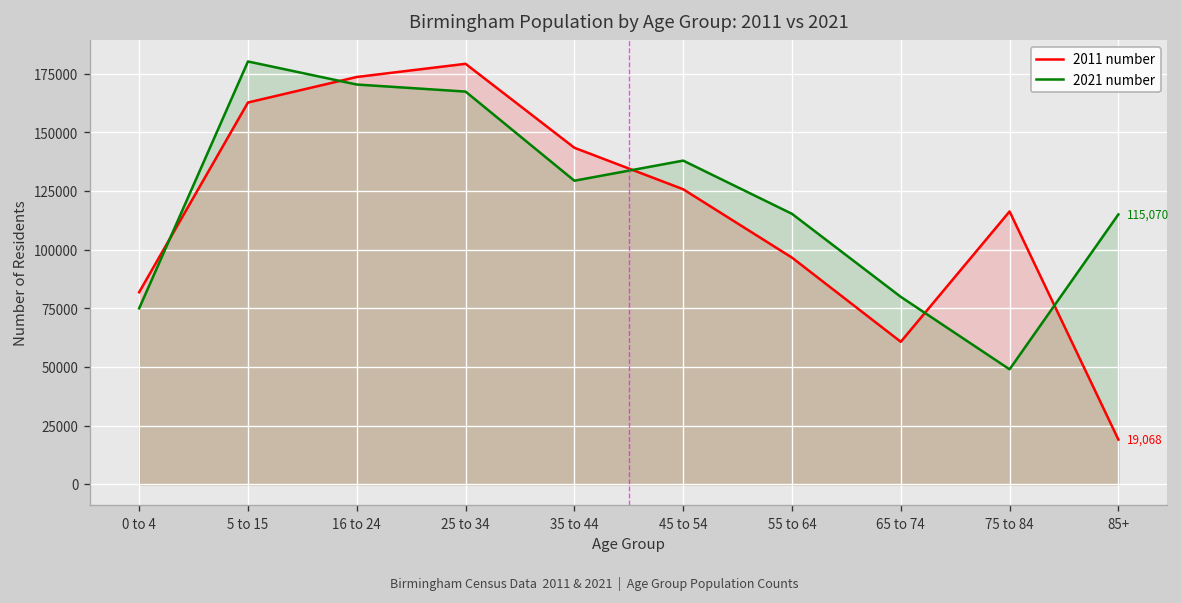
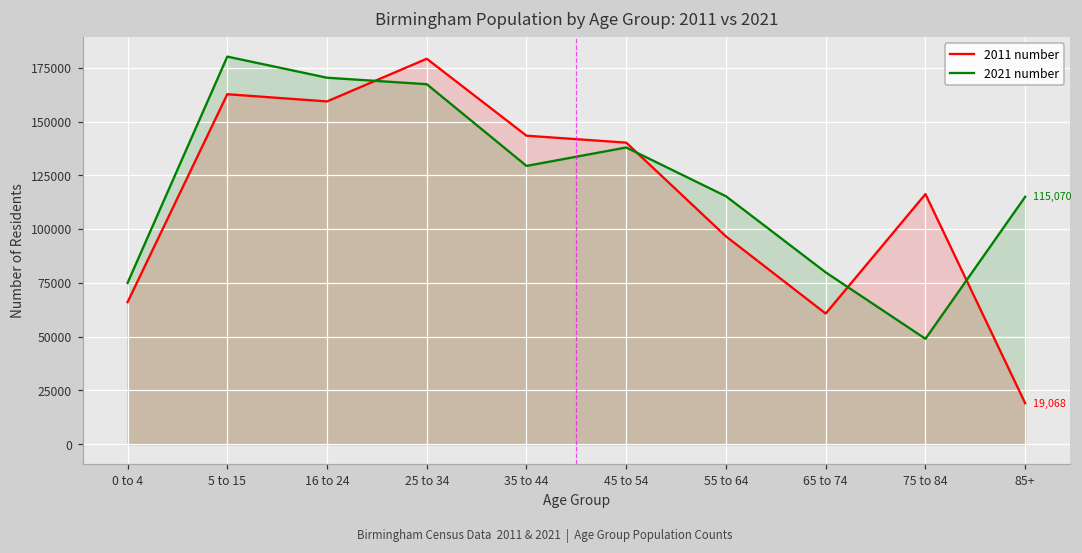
2011 number, 0 to 4: 82000 -> 66000
2011 number, 16 to 24: 174000 -> 159000
2011 number, 45 to 54: 126000 -> 140000
